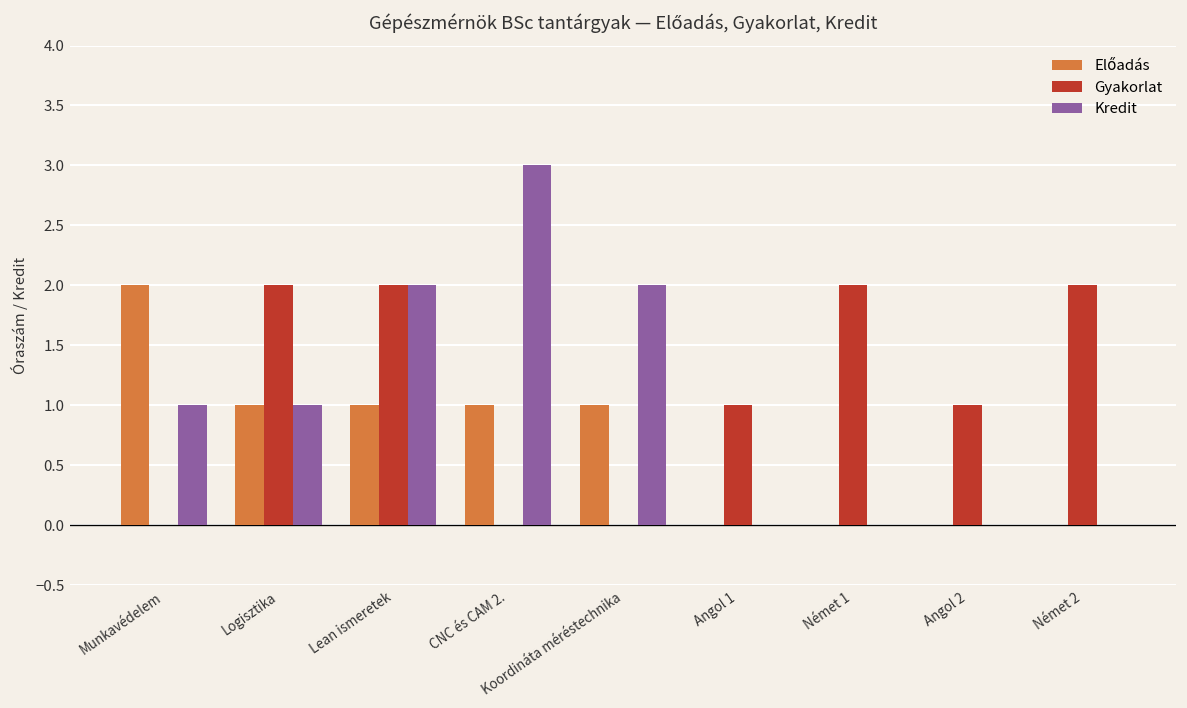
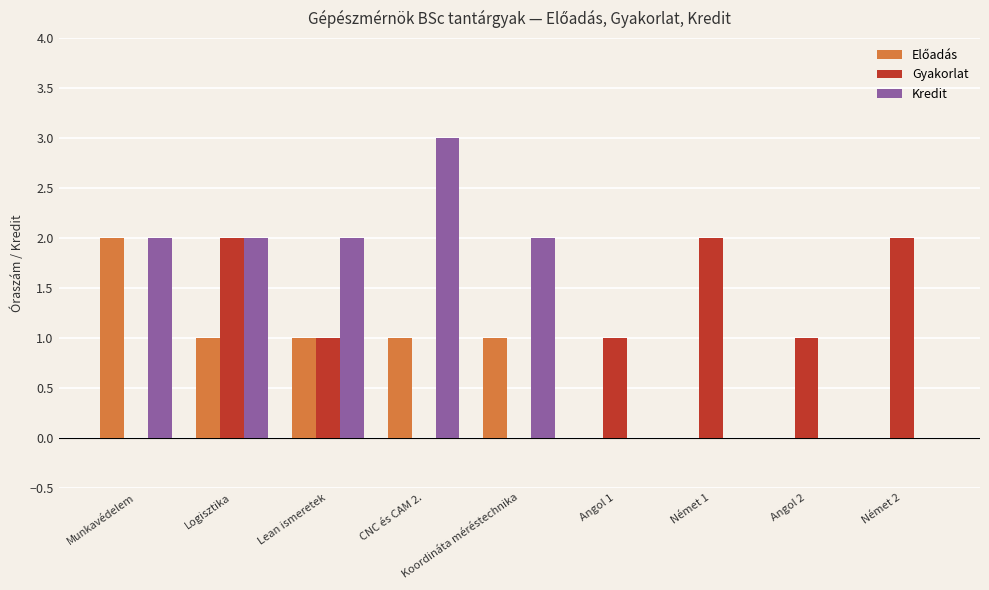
Kredit, Munkavédelem: 1 -> 2
Kredit, Logisztika: 1 -> 2
Gyakorlat, Lean ismeretek: 2 -> 1
